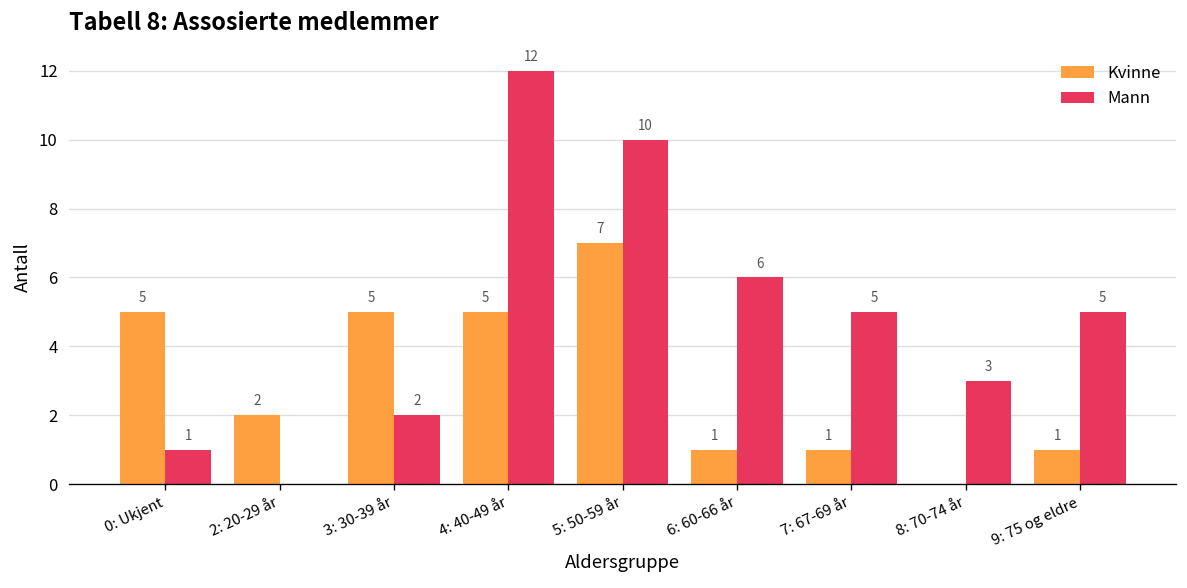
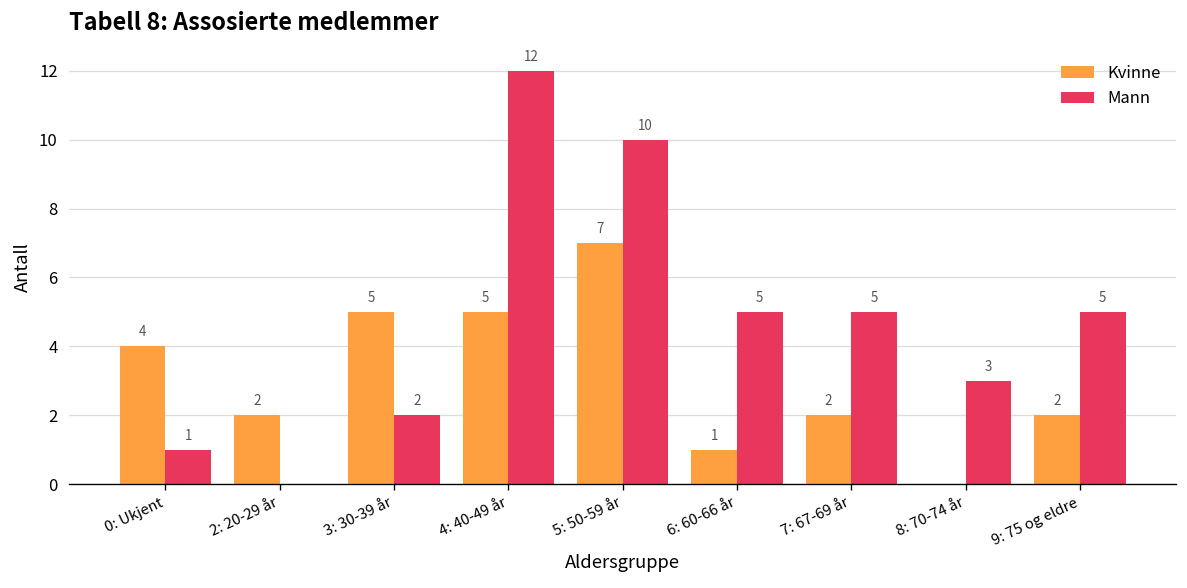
Kvinne, 0: Ukjent: 5 -> 4
Mann, 6: 60-66 år: 6 -> 5
Kvinne, 7: 67-69 år: 1 -> 2
Kvinne, 9: 75 og eldre: 1 -> 2
